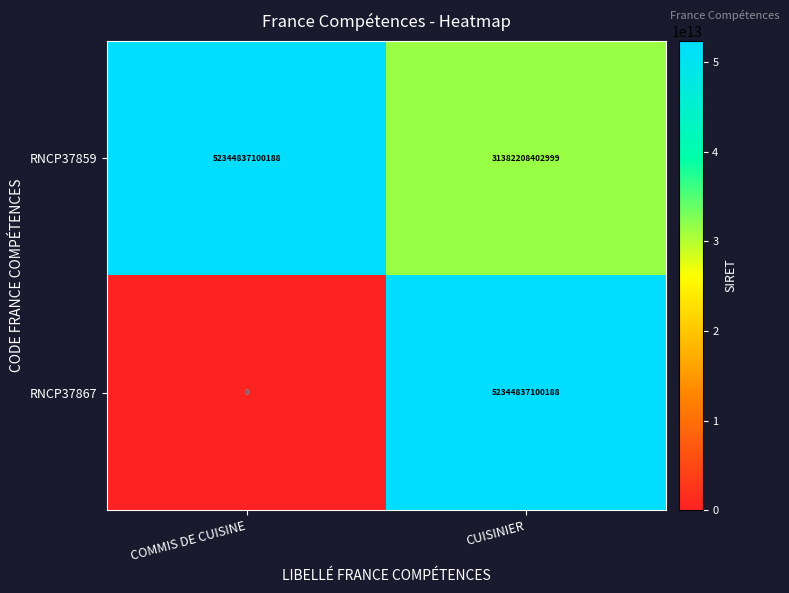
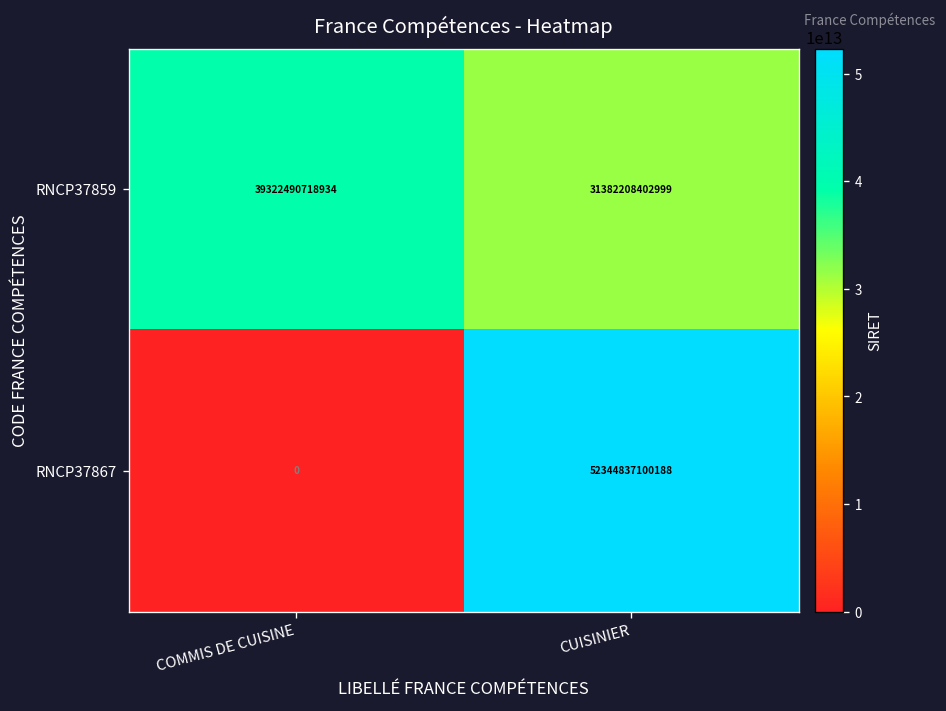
RNCP37859, COMMIS DE CUISINE: 52344837100188 -> 39322490718934
